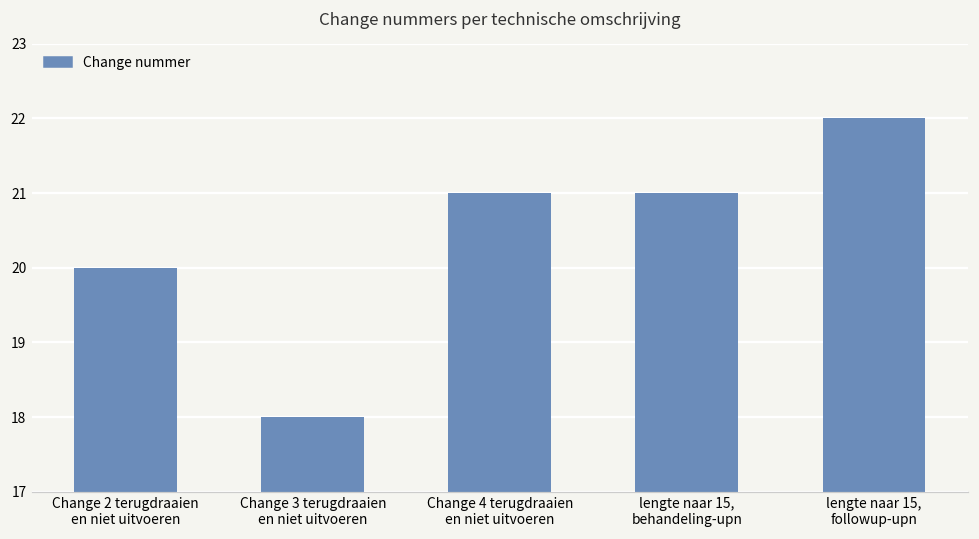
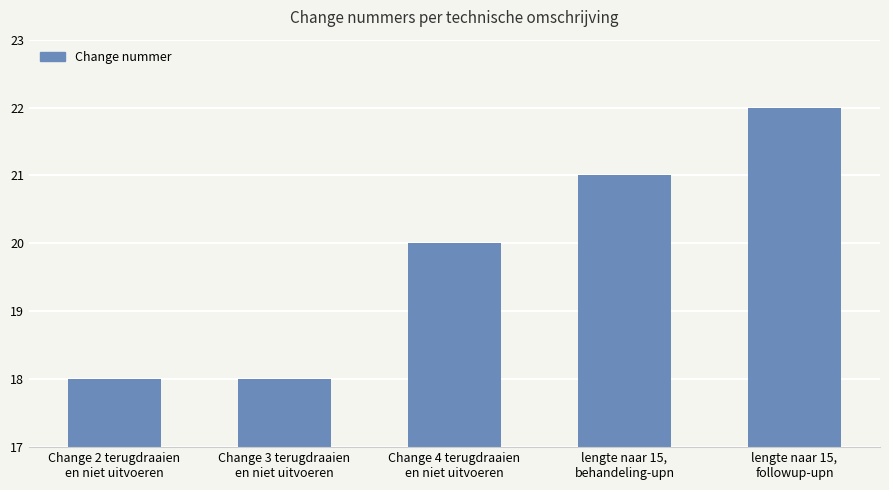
Change 2 terugdraaien en niet uitvoeren: 20 -> 18
Change 4 terugdraaien en niet uitvoeren: 21 -> 20
